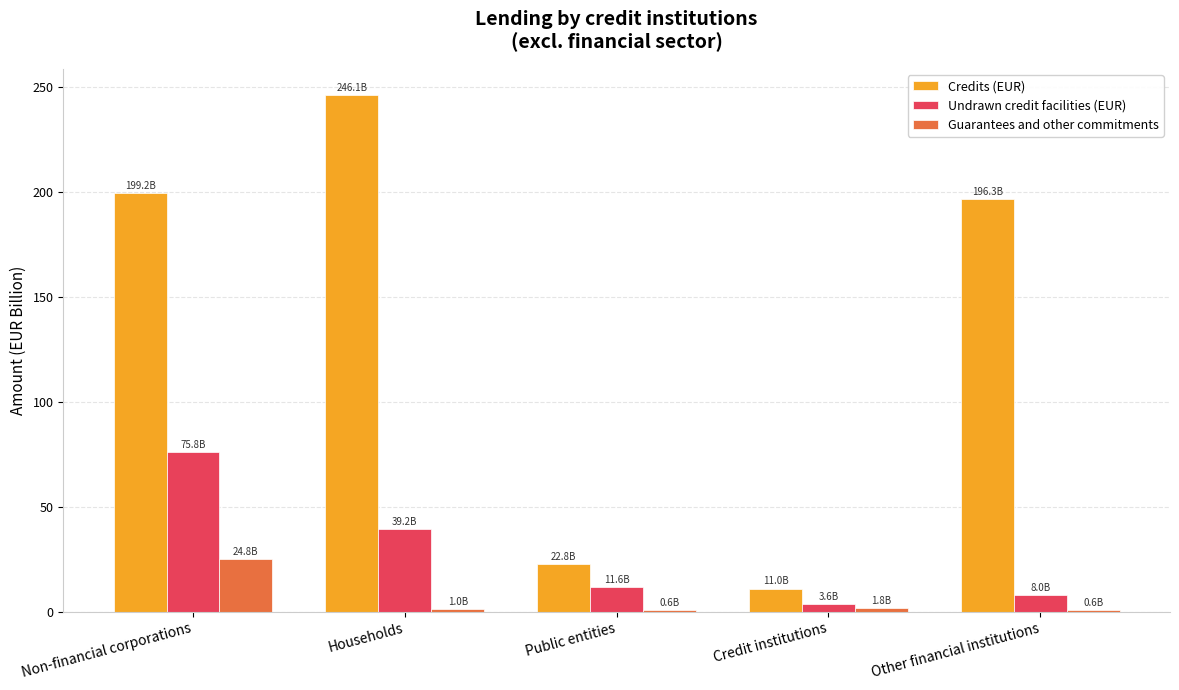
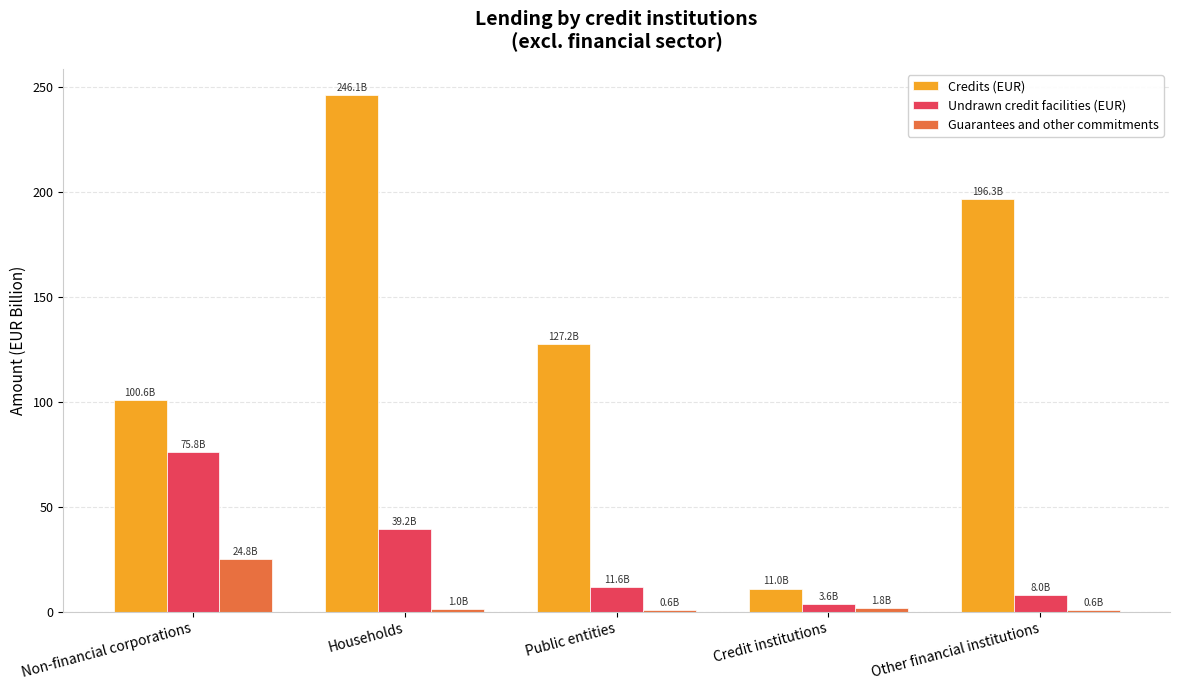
Credits (EUR), Non-financial corporations: 199.2B -> 100.6B
Credits (EUR), Public entities: 22.8B -> 127.2B
